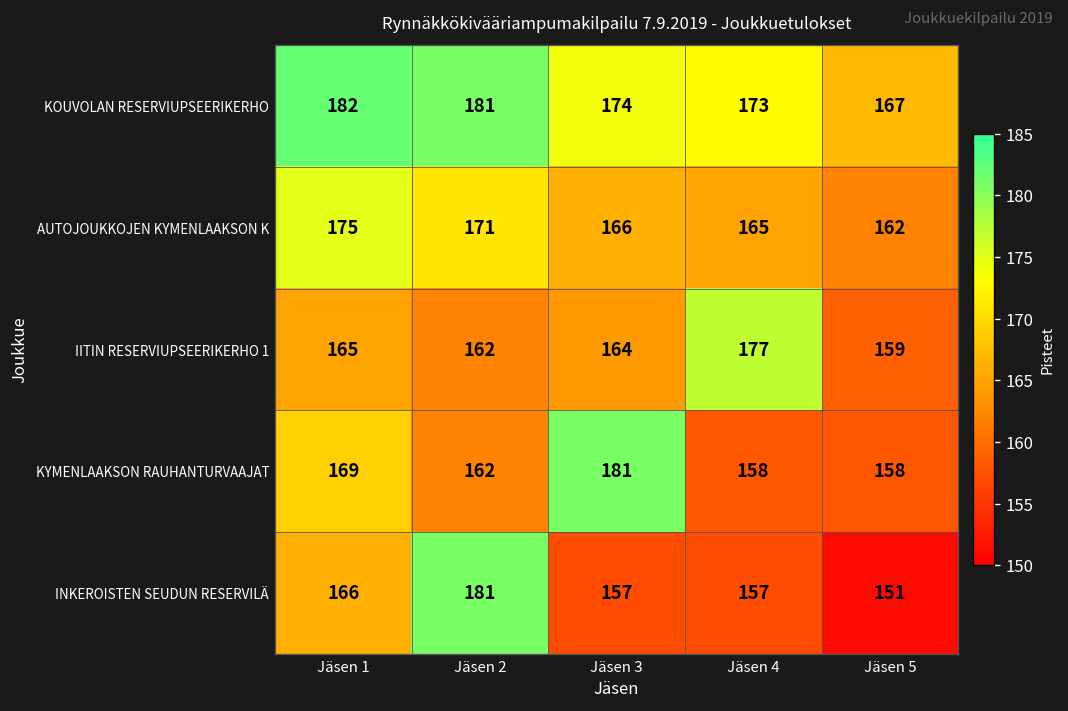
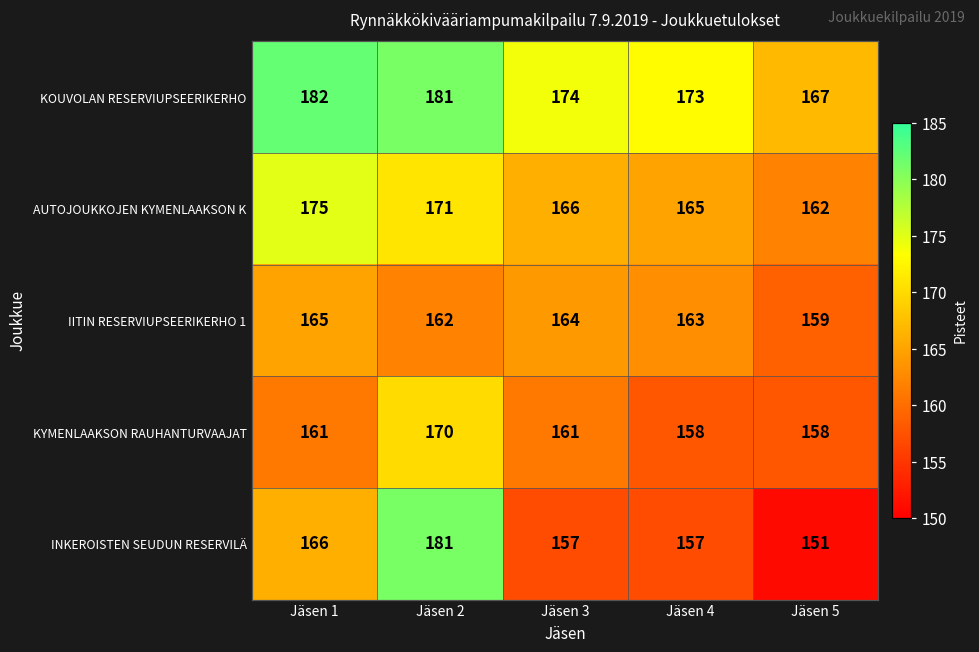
IITIN RESERVIUPSEERIKERHO 1, Jäsen 4: 177 -> 163
KYMENLAAKSON RAUHANTURVAAJAT, Jäsen 1: 169 -> 161
KYMENLAAKSON RAUHANTURVAAJAT, Jäsen 2: 162 -> 170
KYMENLAAKSON RAUHANTURVAAJAT, Jäsen 3: 181 -> 161
